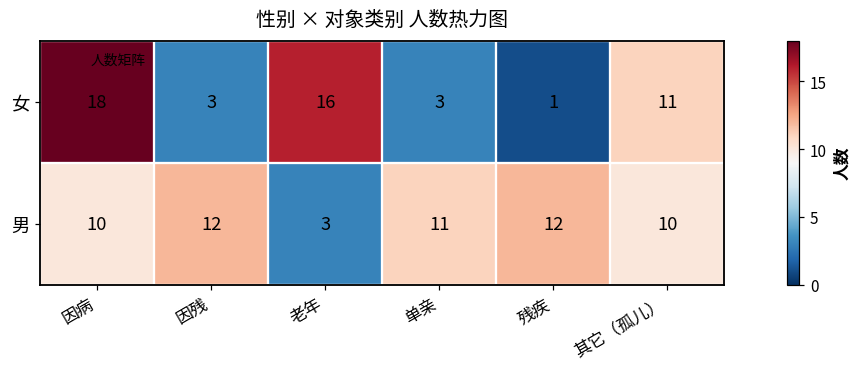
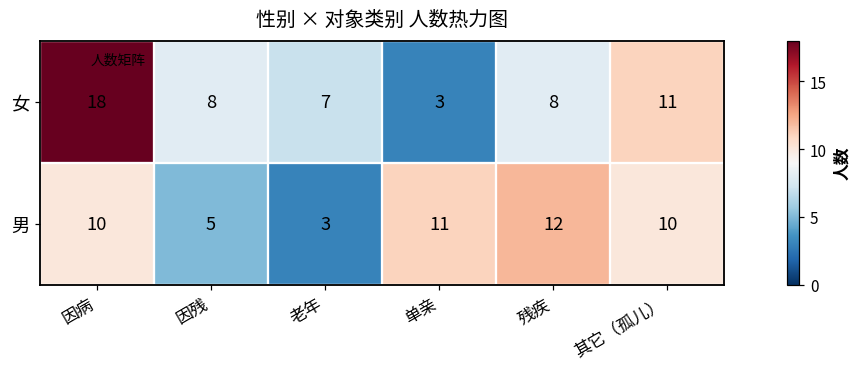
女, 因残: 3 -> 8
女, 老年: 16 -> 7
女, 残疾: 1 -> 8
男, 因残: 12 -> 5
